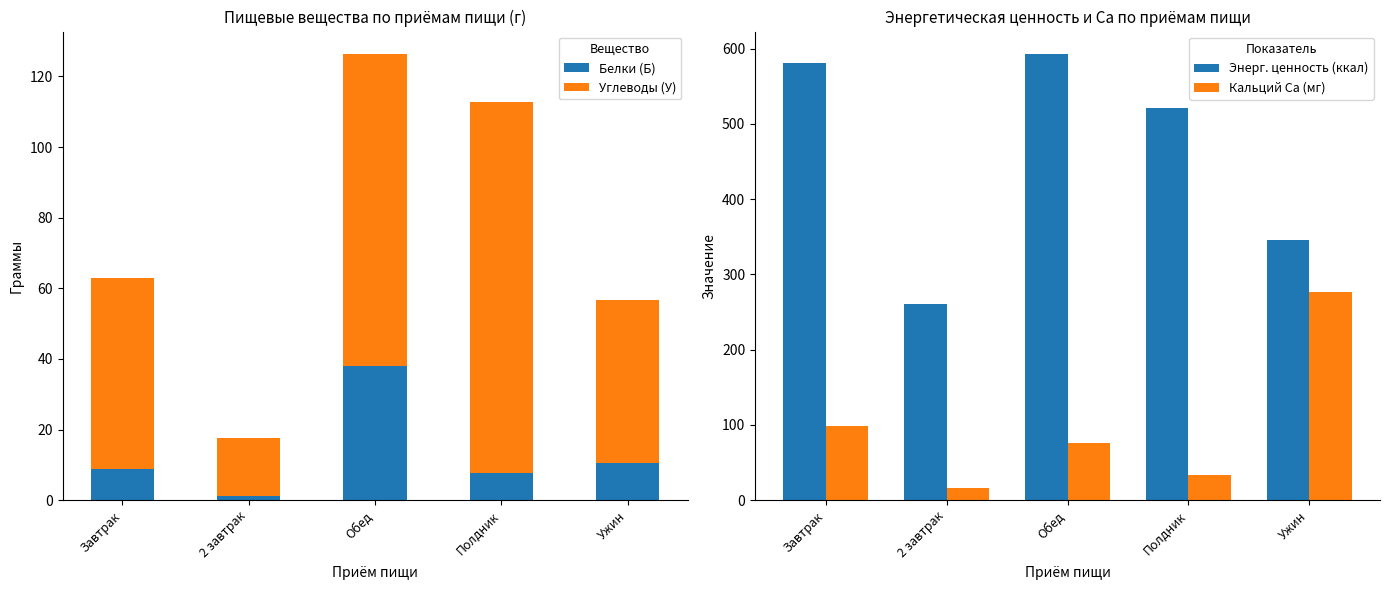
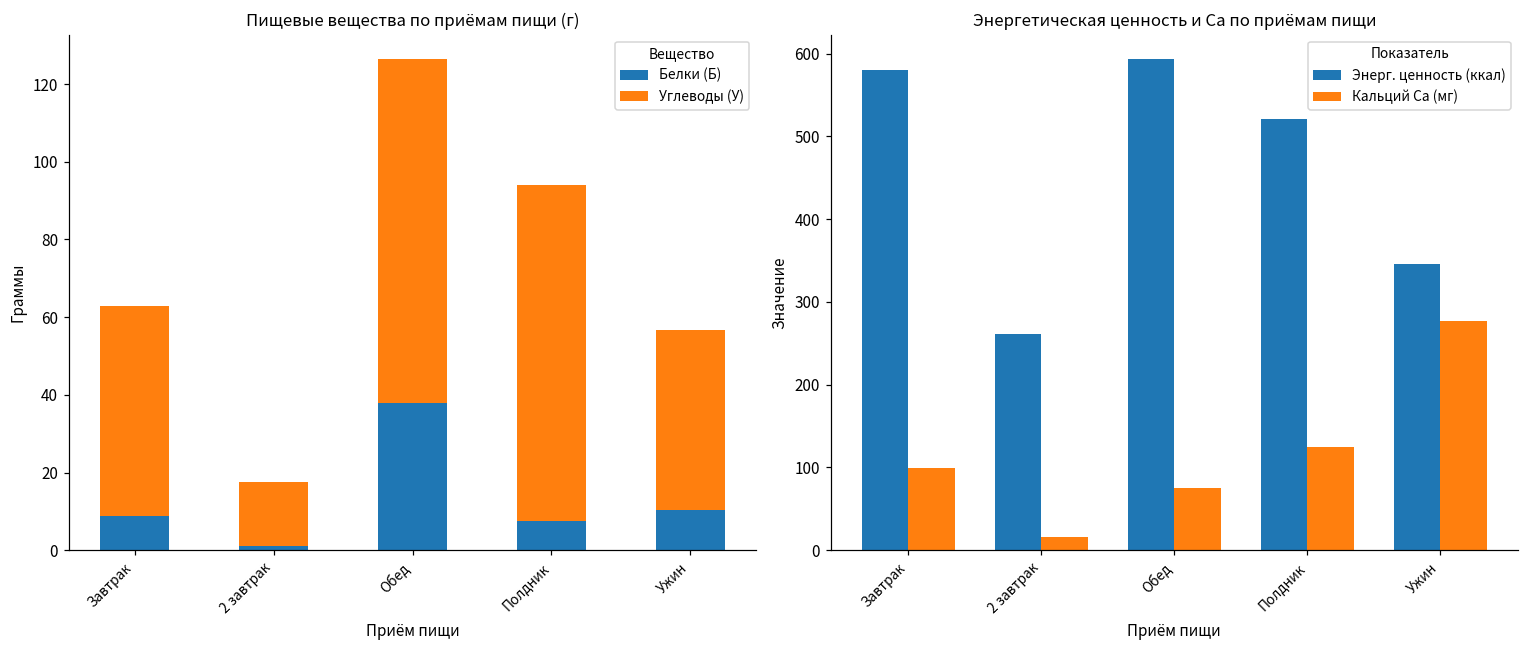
Пищевые вещества по приёмам пищи (г), Углеводы (У), Полдник: 105 -> 87
Энергетическая ценность и Ca по приёмам пищи, Кальций Ca (мг), Полдник: 30 -> 120
